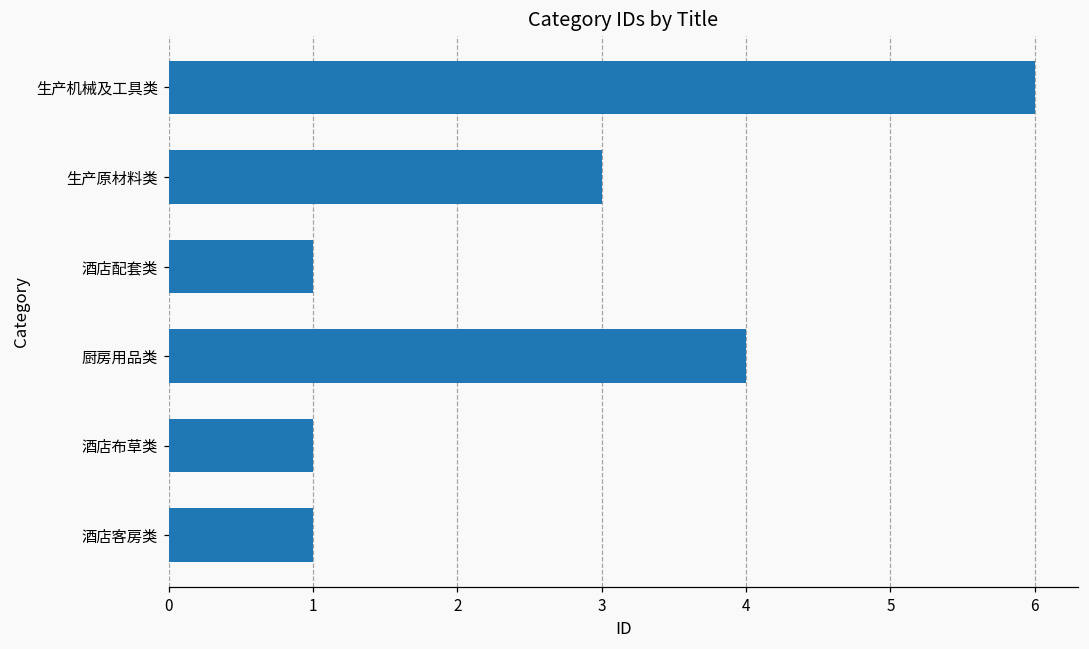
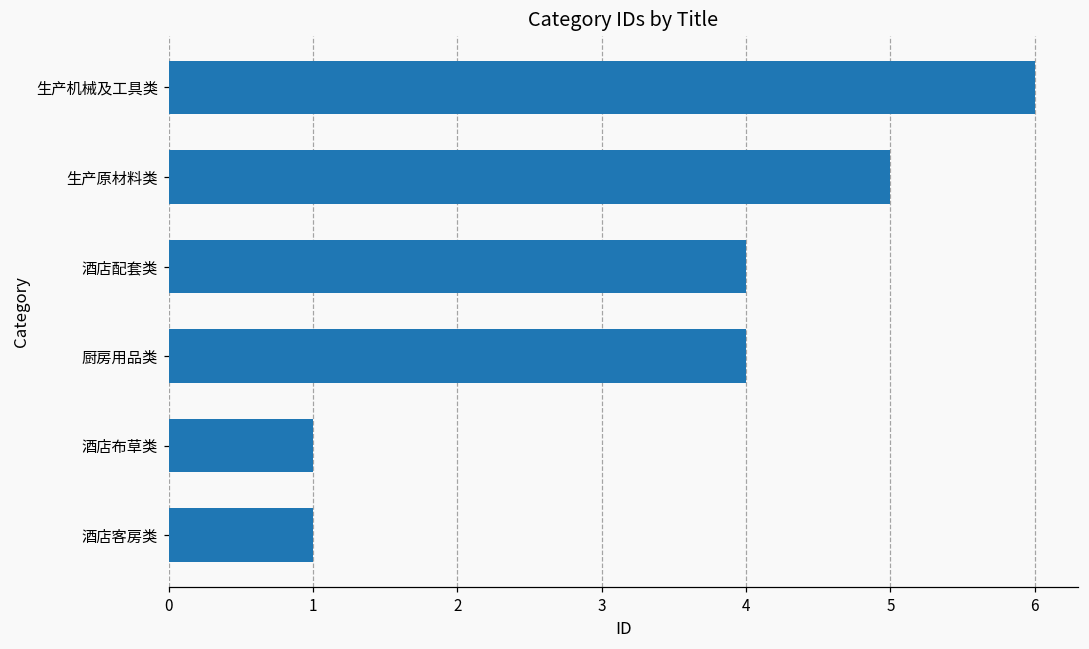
生产原材料类: 3 -> 5
酒店配套类: 1 -> 4
